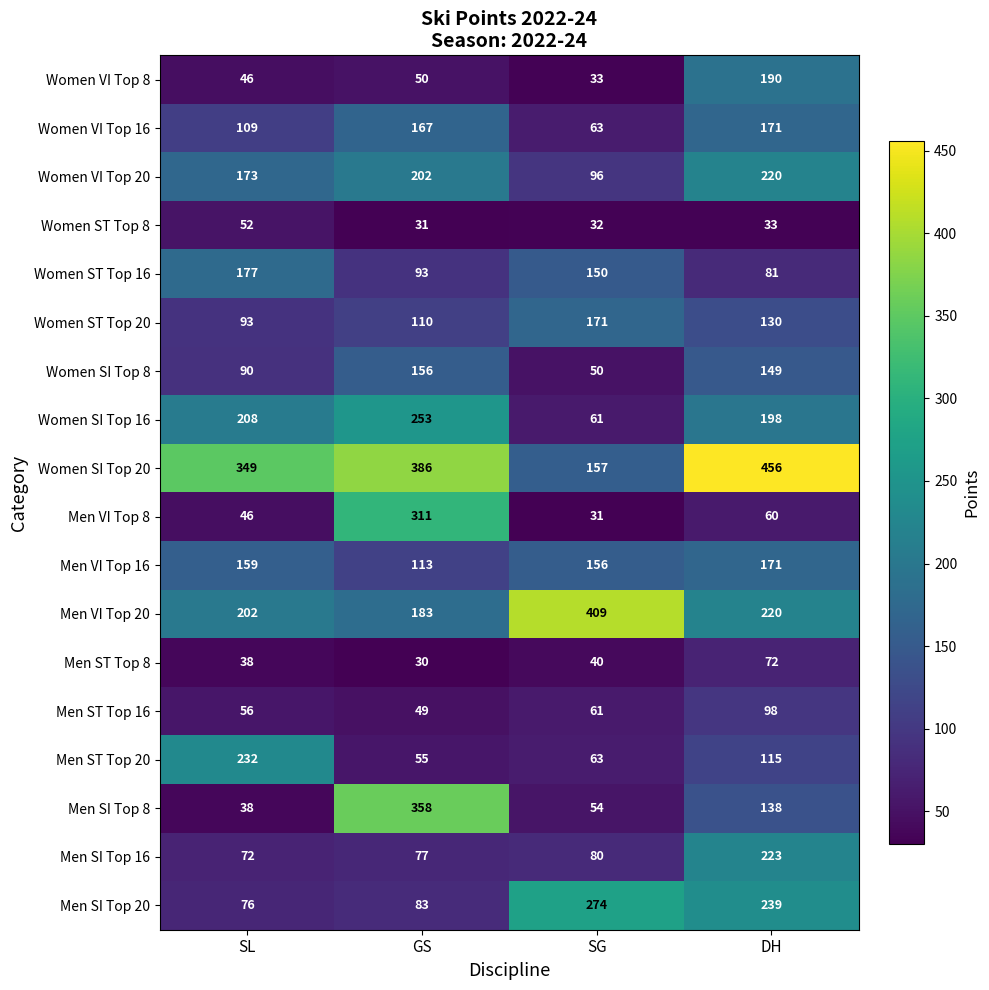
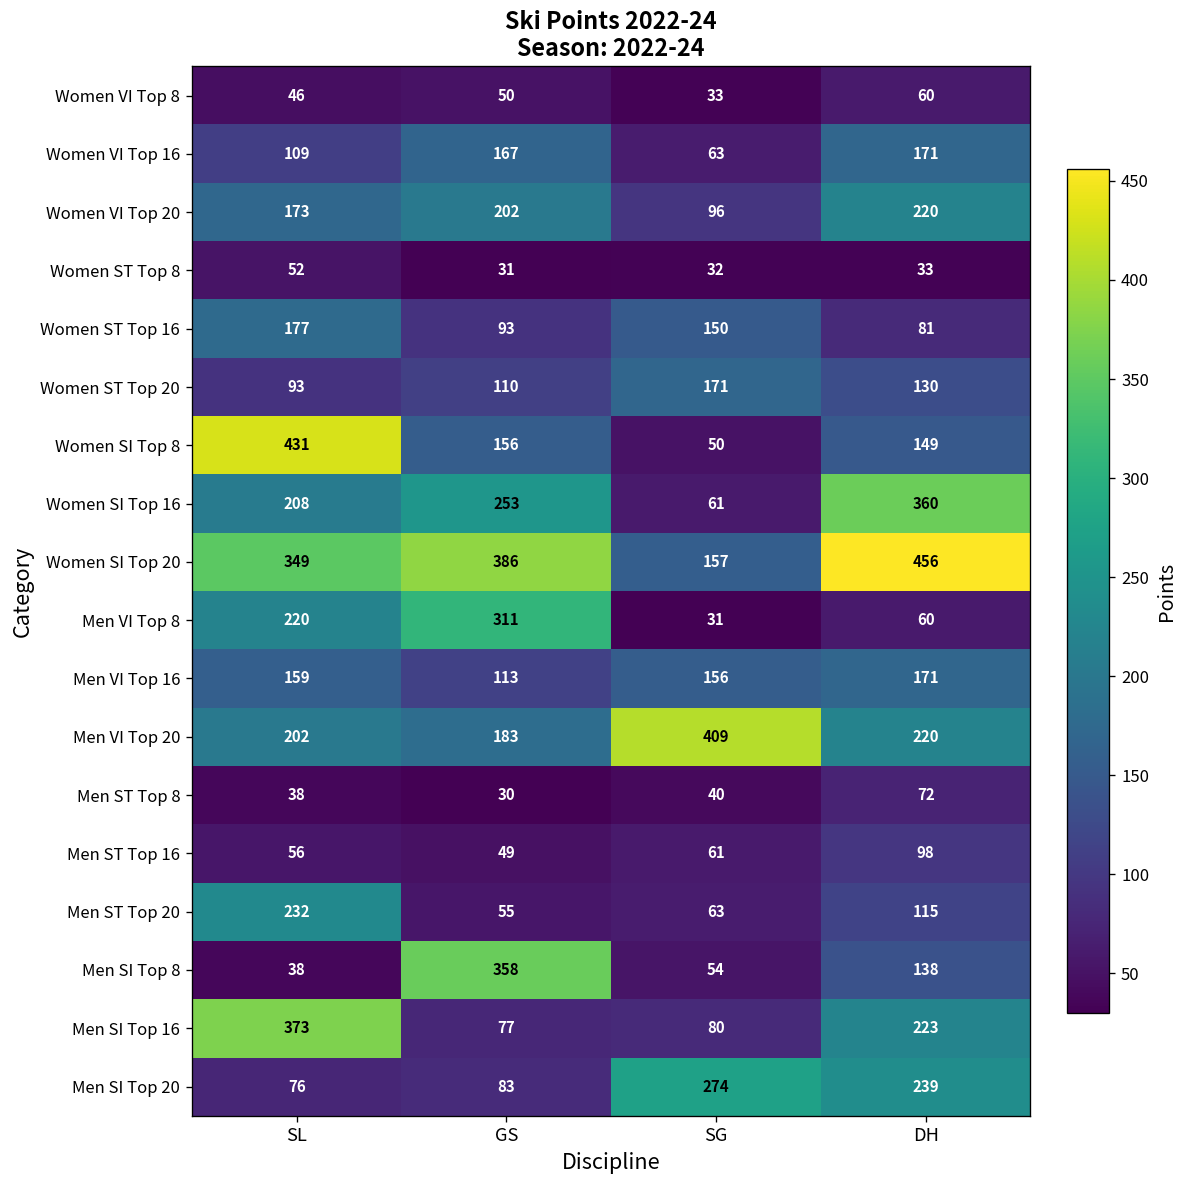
Women VI Top 8, DH: 190 -> 60
Women SI Top 8, SL: 90 -> 431
Women SI Top 16, DH: 198 -> 360
Men VI Top 8, SL: 46 -> 220
Men SI Top 16, SL: 72 -> 373
